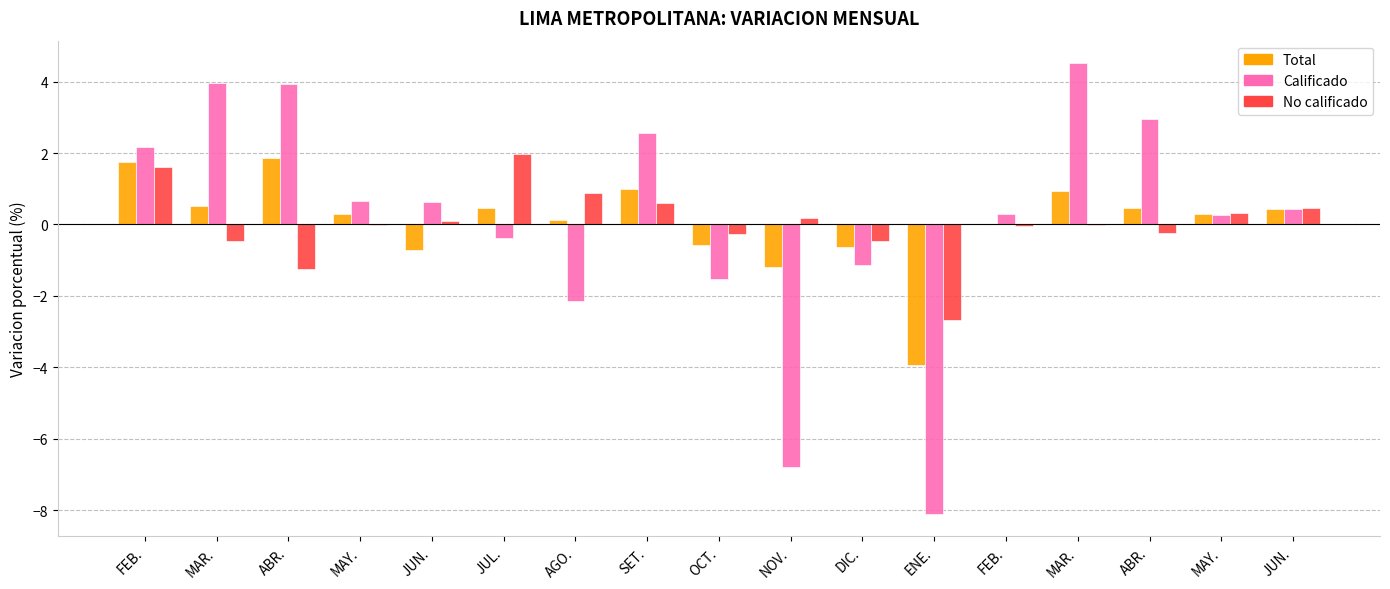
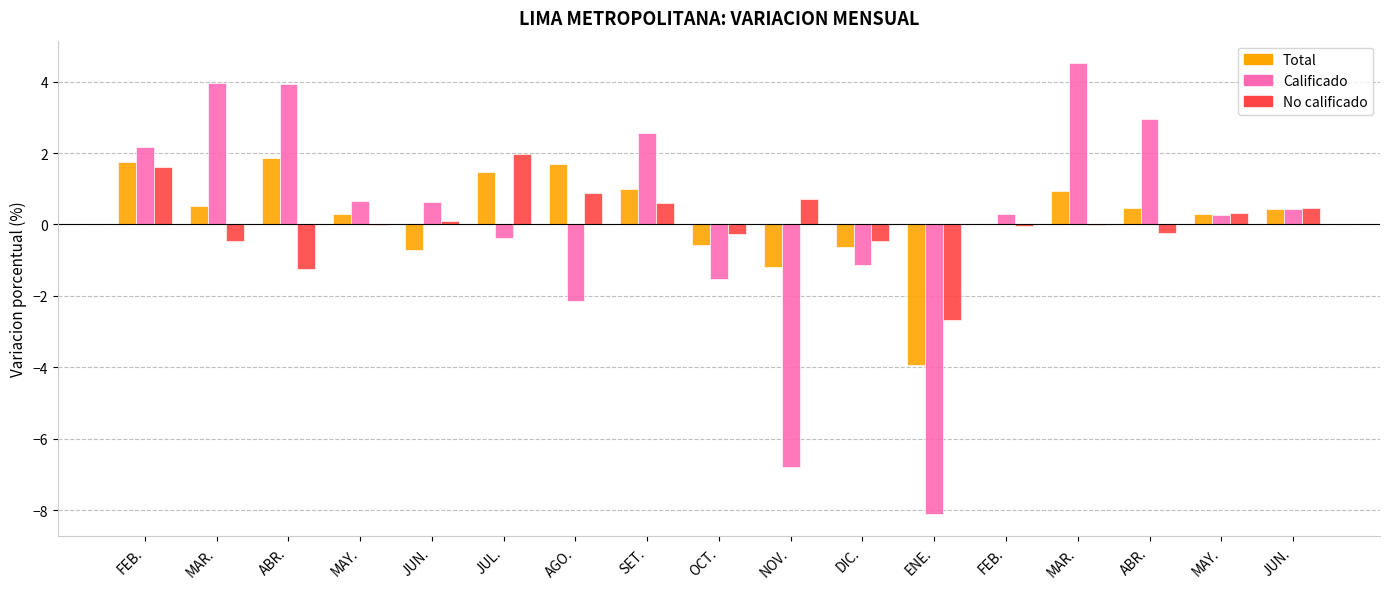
Total, JUL.: 0.5 -> 1.5
Total, AGO.: 0.1 -> 1.7
No calificado, NOV.: 0.2 -> 0.7
